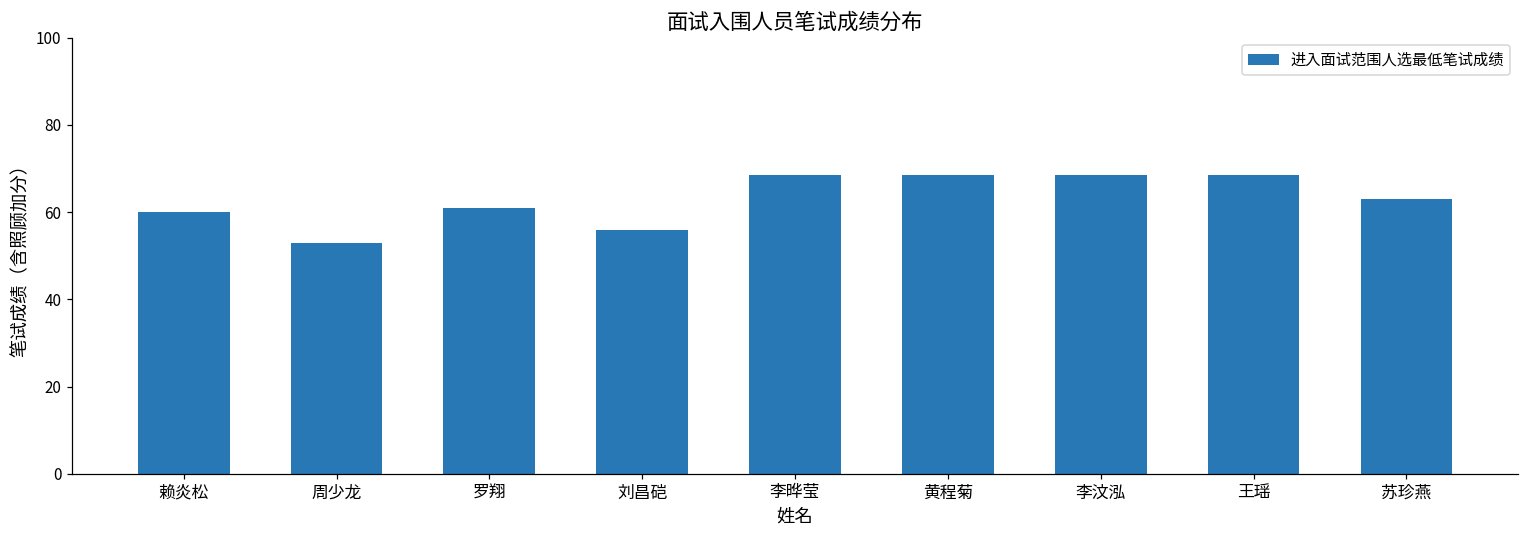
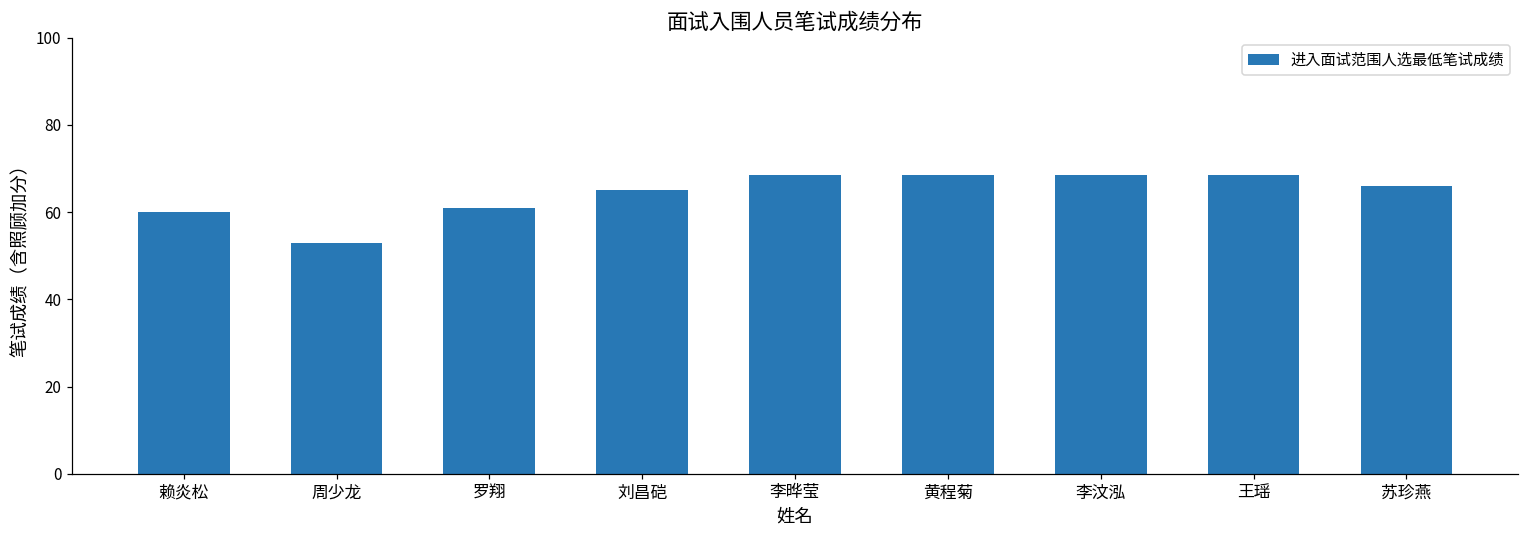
刘昌硙: 56 -> 65
苏珍燕: 63 -> 66
